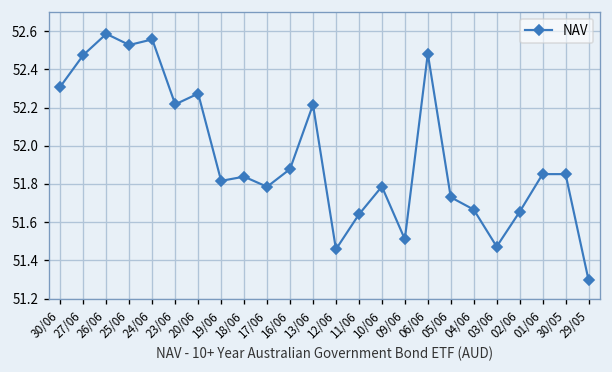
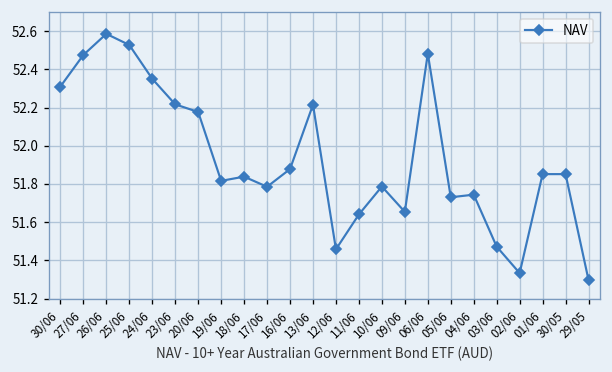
24/06: 52.56 -> 52.35
20/06: 52.27 -> 52.18
09/06: 51.51 -> 51.65
04/06: 51.67 -> 51.74
02/06: 51.65 -> 51.33
